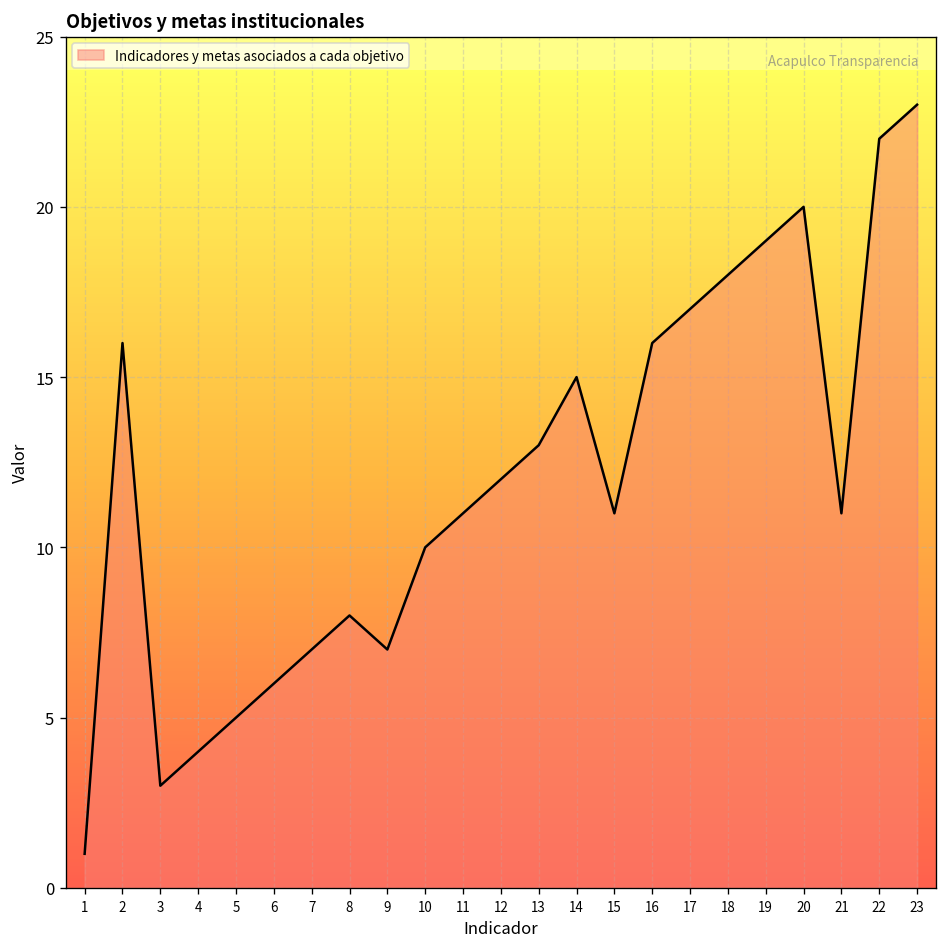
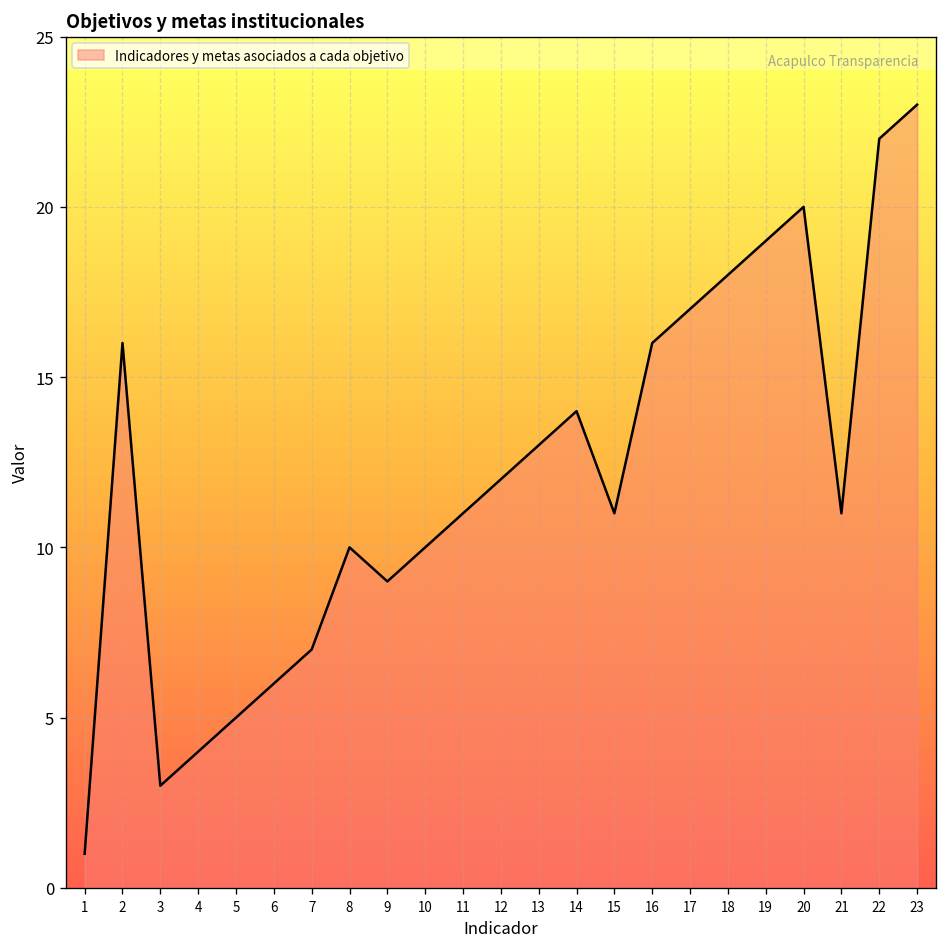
8: 8 -> 10
9: 7 -> 9
14: 15 -> 14
